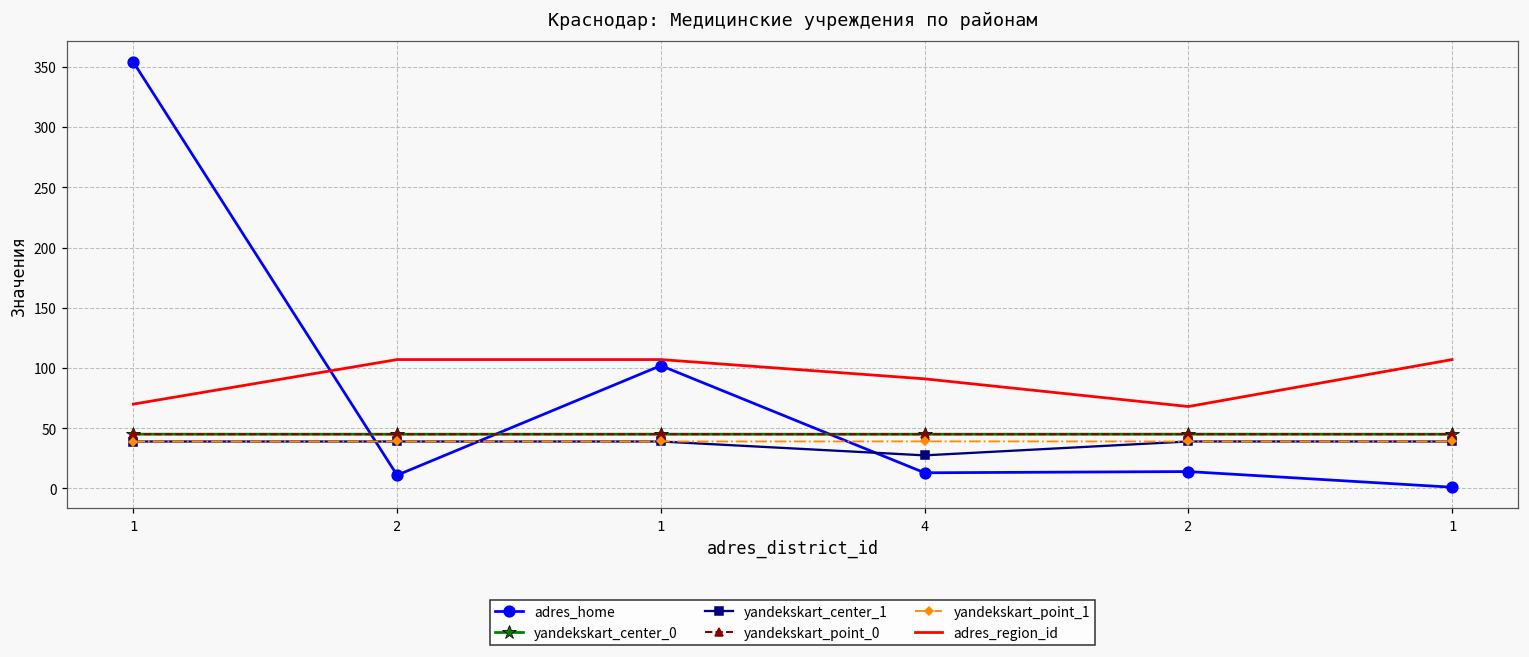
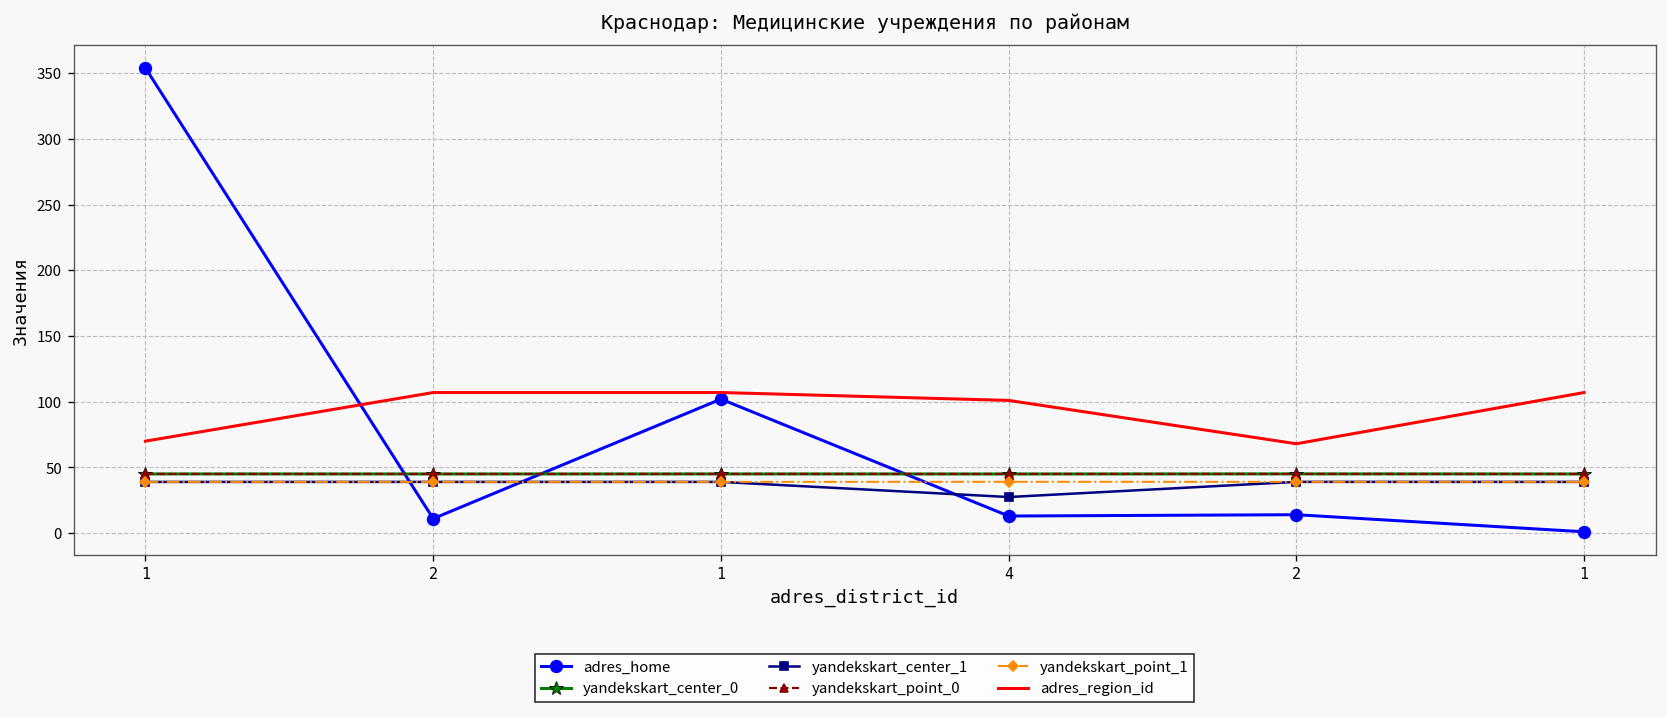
adres_region_id, 4: 91 -> 101
